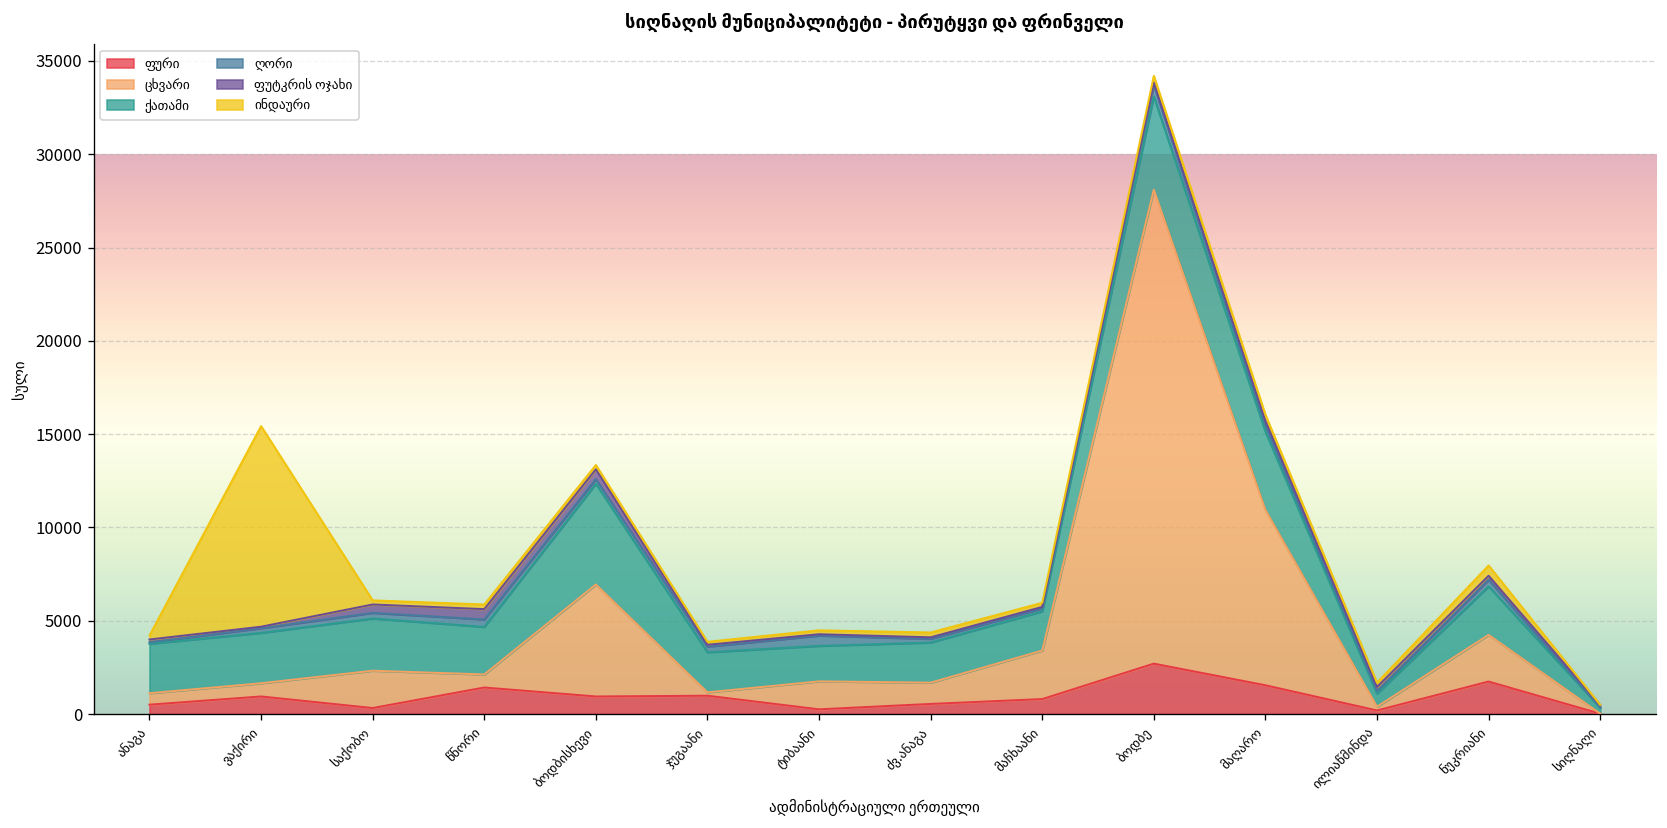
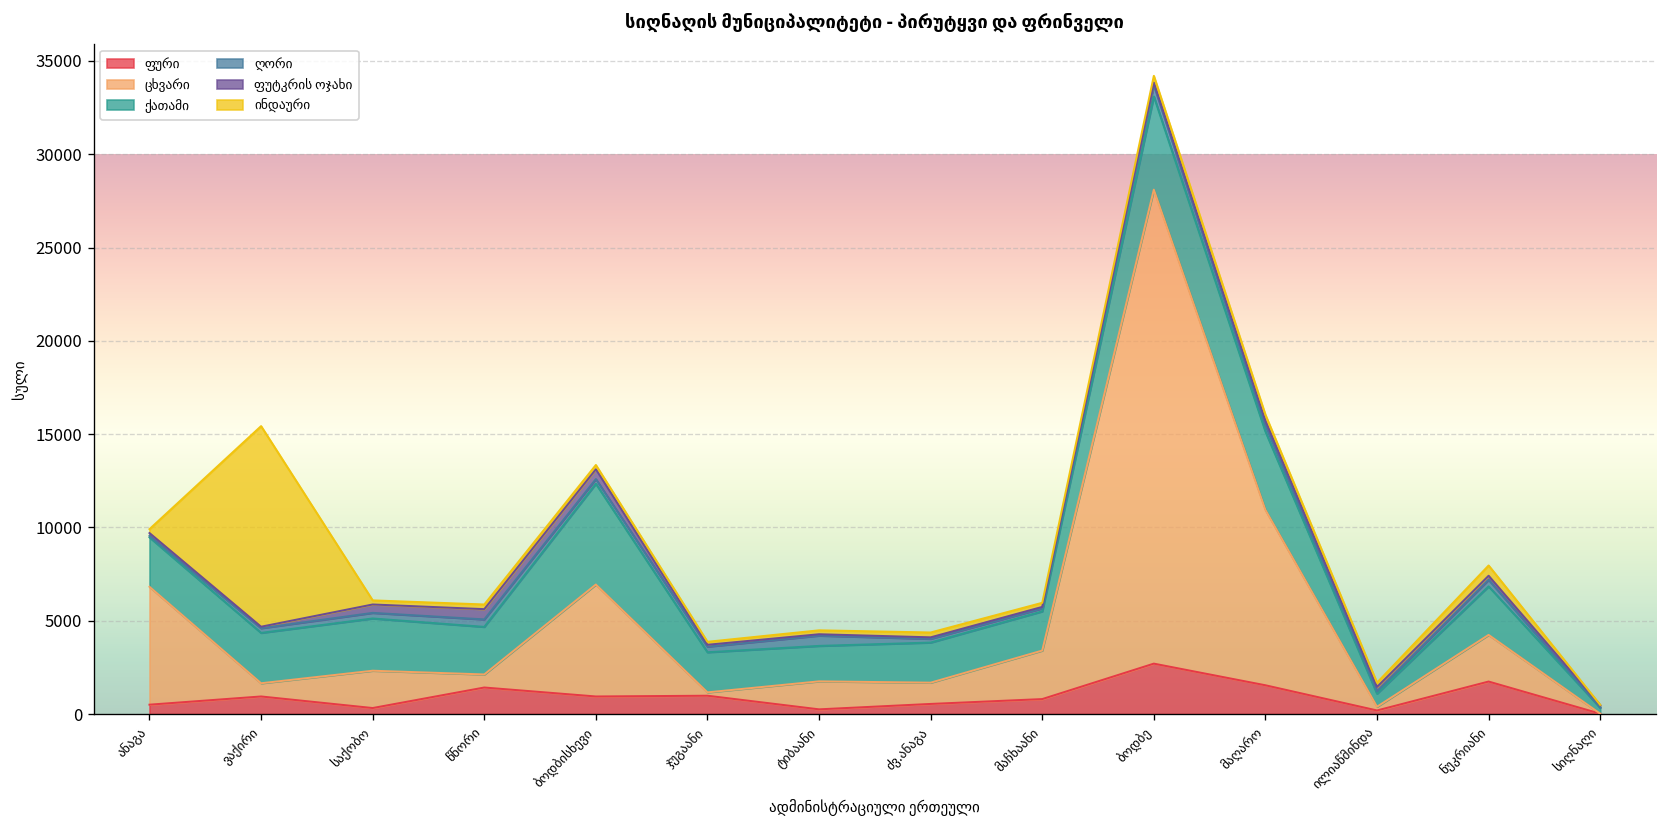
ცხვარი, ანაგა: 600 -> 6300
